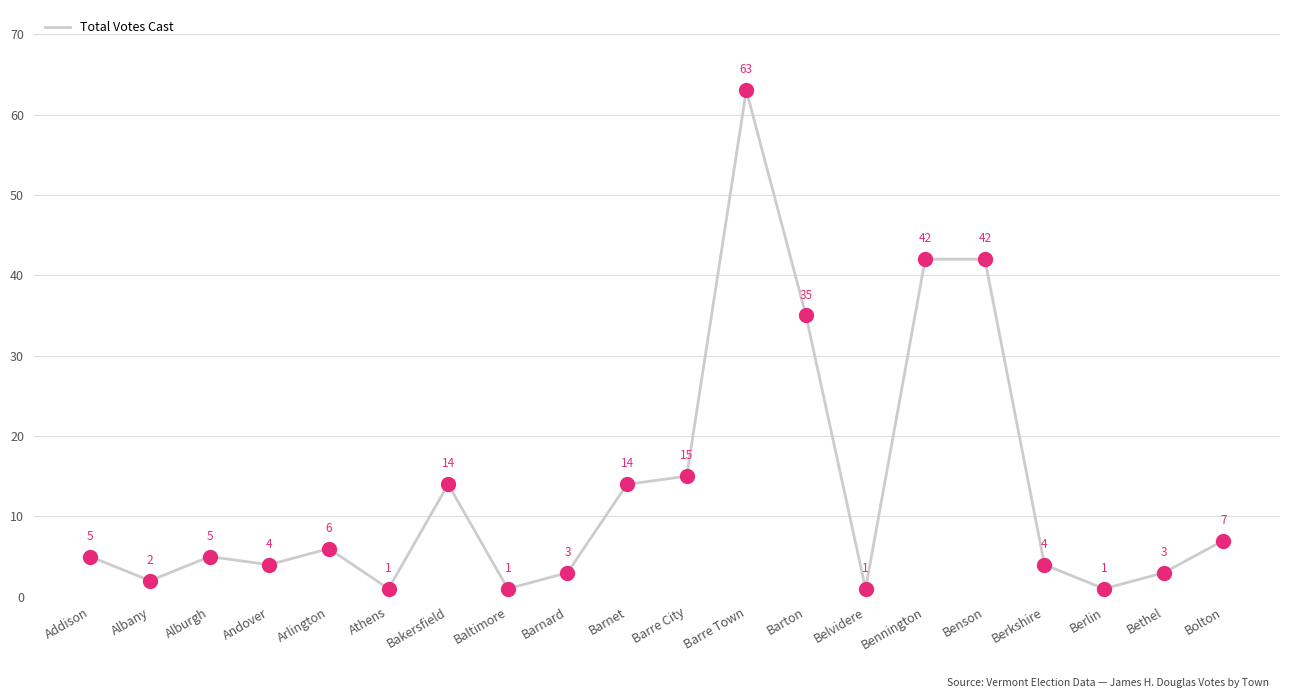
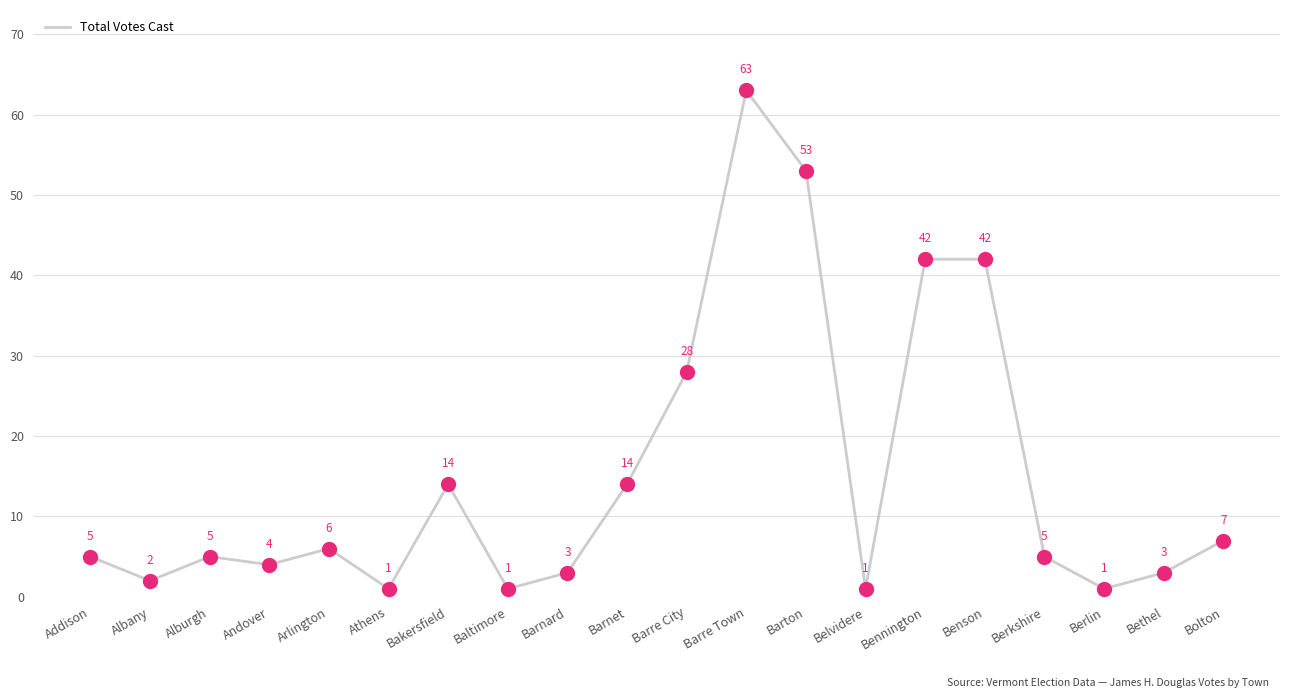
Barre City: 15 -> 28
Barton: 35 -> 53
Berkshire: 4 -> 5
